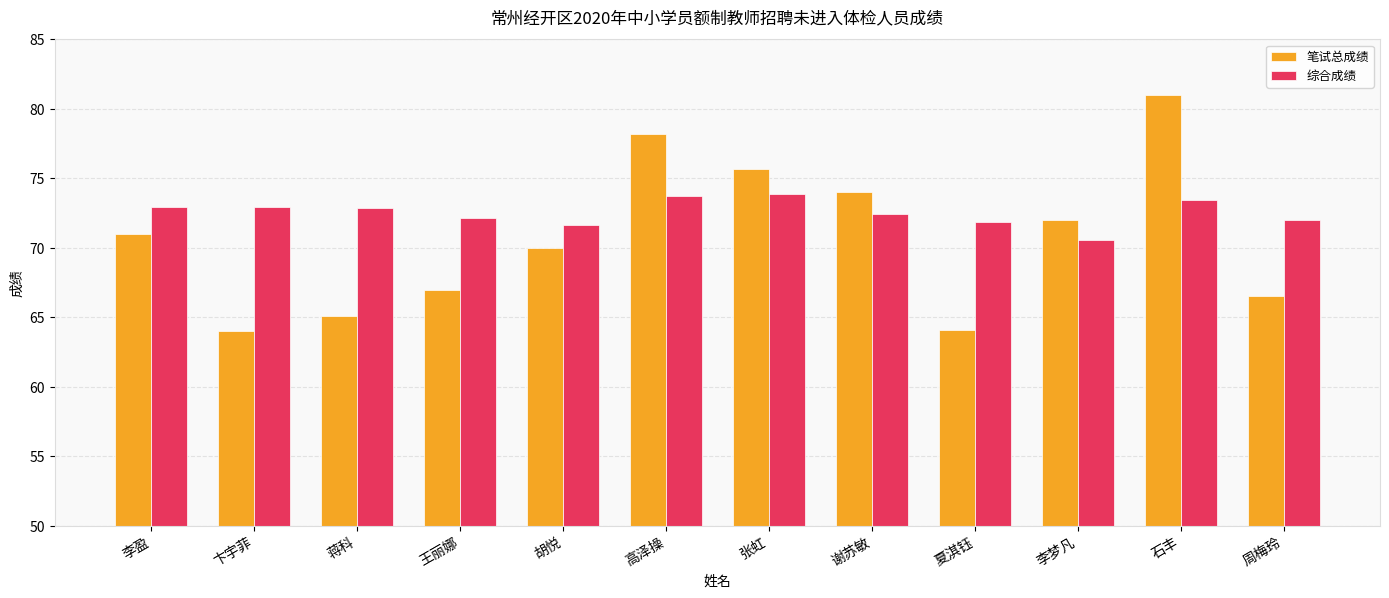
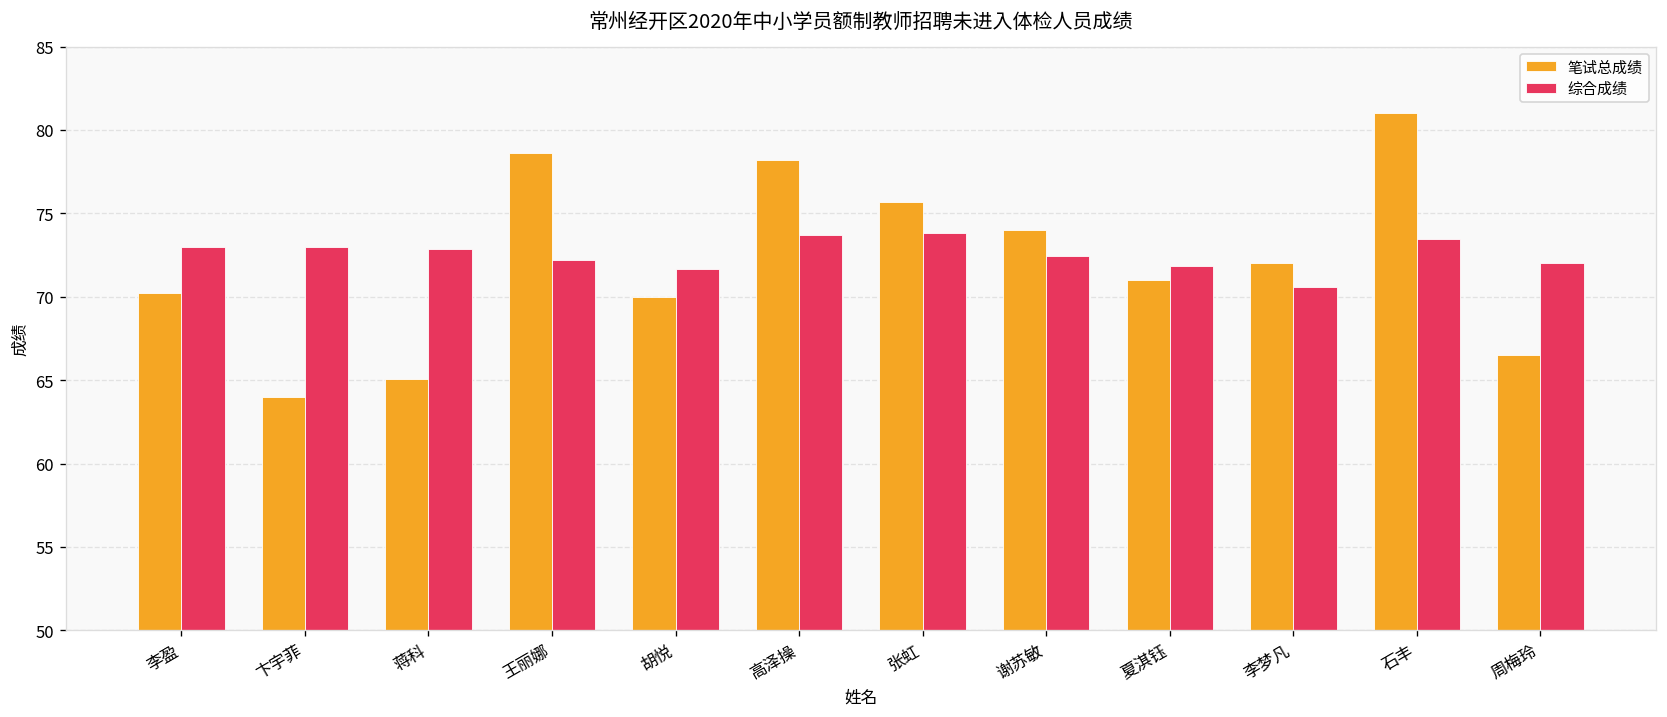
笔试总成绩, 李盈: 71.0 -> 70.2
笔试总成绩, 王丽娜: 67.0 -> 78.6
笔试总成绩, 夏淇钰: 64.1 -> 71.0
